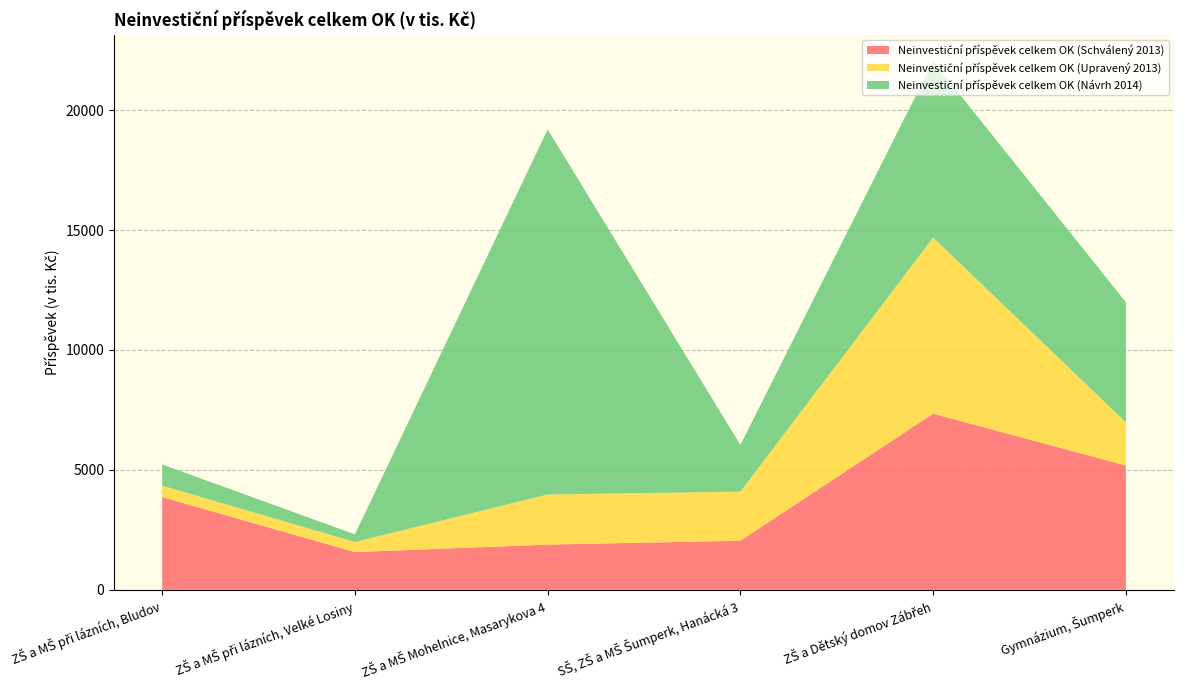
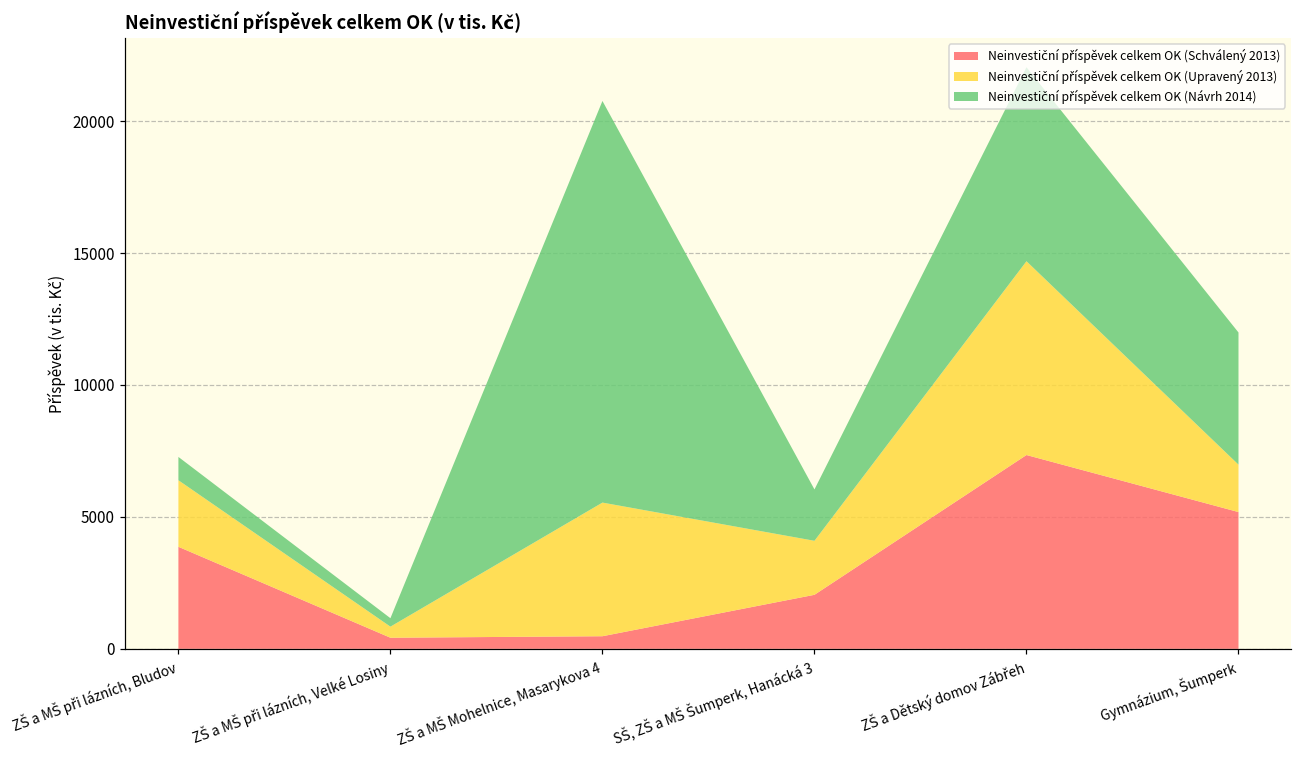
Neinvestiční příspěvek celkem OK (Upravený 2013), ZŠ a MŠ při lázních, Bludov: 500 -> 2500
Neinvestiční příspěvek celkem OK (Schválený 2013), ZŠ a MŠ při lázních, Velké Losiny: 1600 -> 400
Neinvestiční příspěvek celkem OK (Schválený 2013), ZŠ a MŠ Mohelnice, Masarykova 4: 1900 -> 500
Neinvestiční příspěvek celkem OK (Upravený 2013), ZŠ a MŠ Mohelnice, Masarykova 4: 2100 -> 5100
